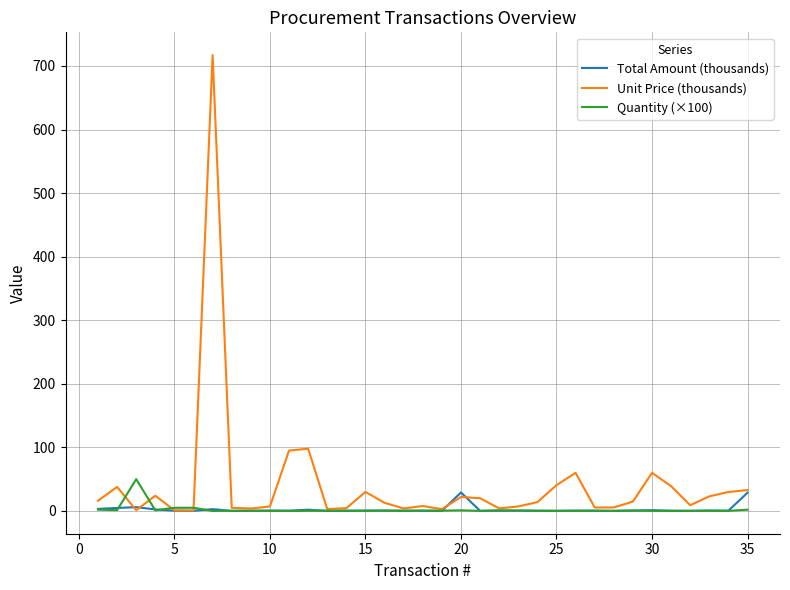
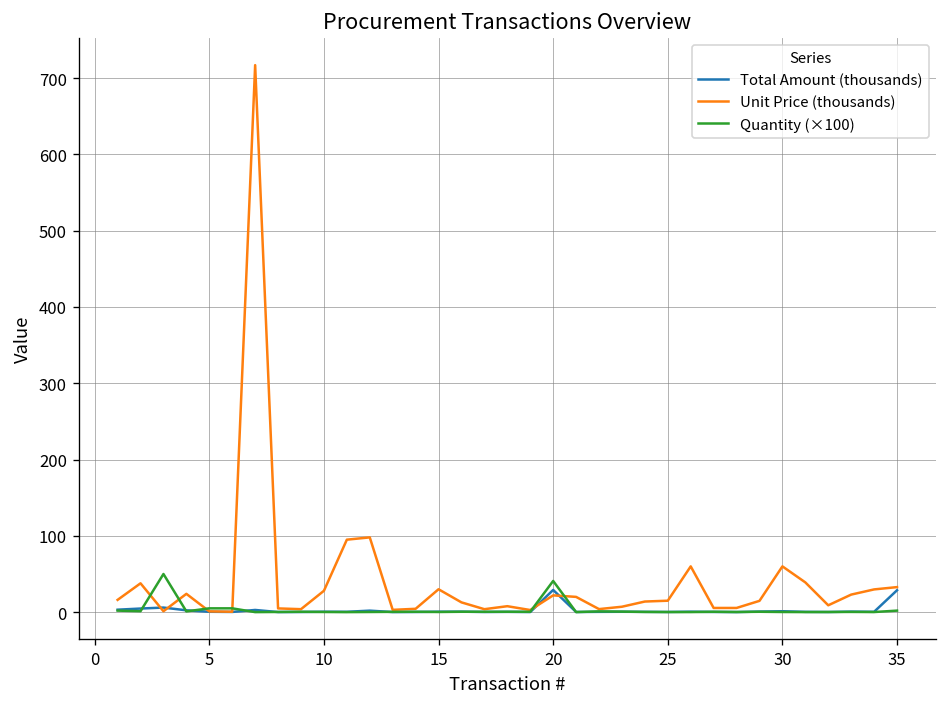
Unit Price (thousands), 10: 10 -> 30
Quantity (×100), 20: 0 -> 40
Unit Price (thousands), 25: 40 -> 20
